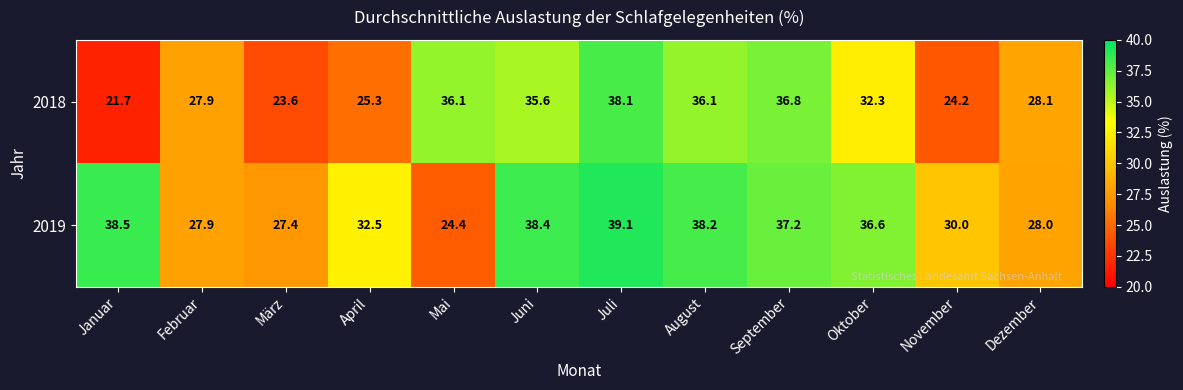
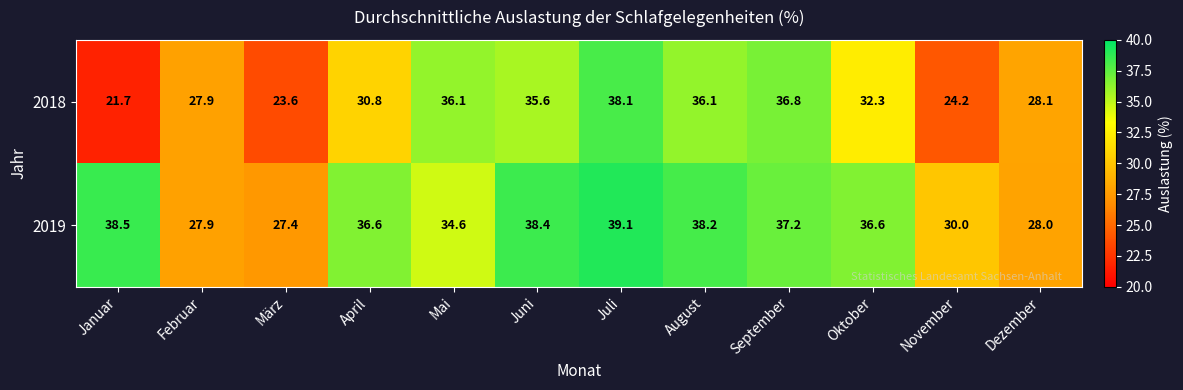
2018, April: 25.3 -> 30.8
2019, April: 32.5 -> 36.6
2019, Mai: 24.4 -> 34.6
